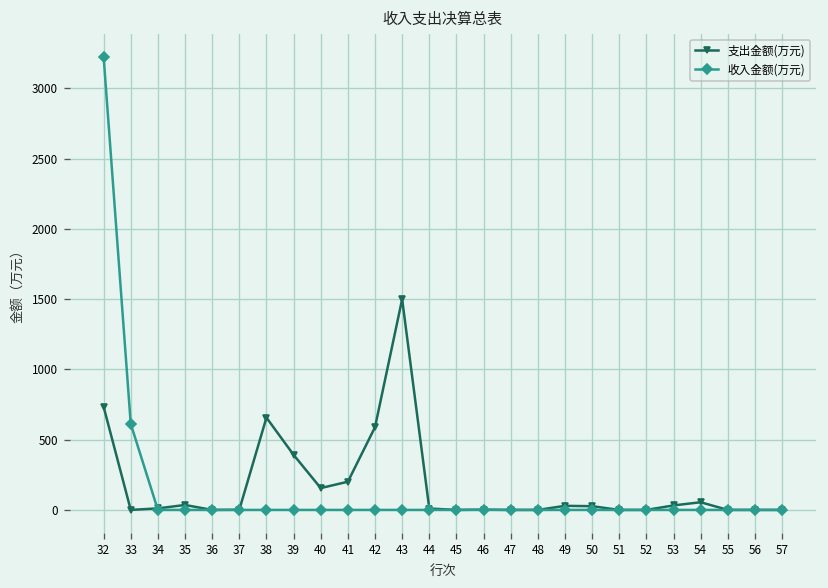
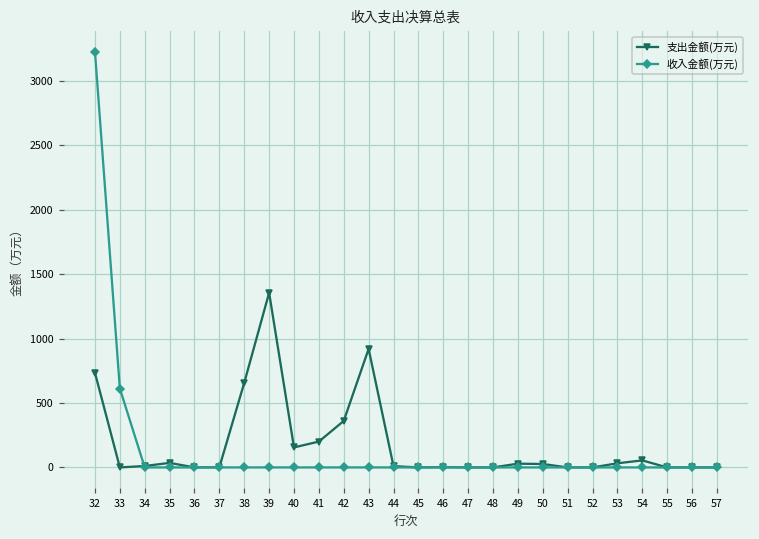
支出金额(万元), 39: 390 -> 1360
支出金额(万元), 42: 590 -> 360
支出金额(万元), 43: 1500 -> 920
